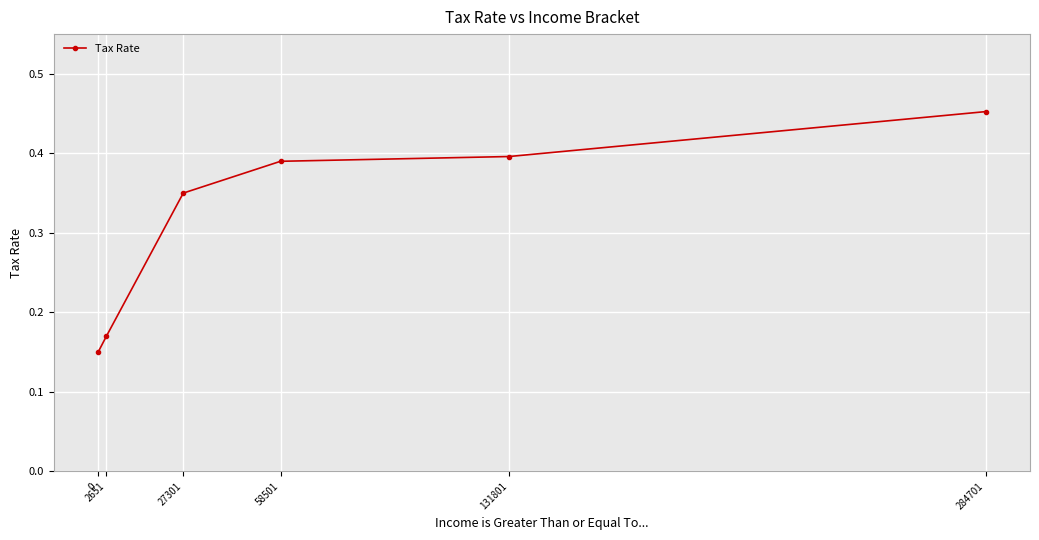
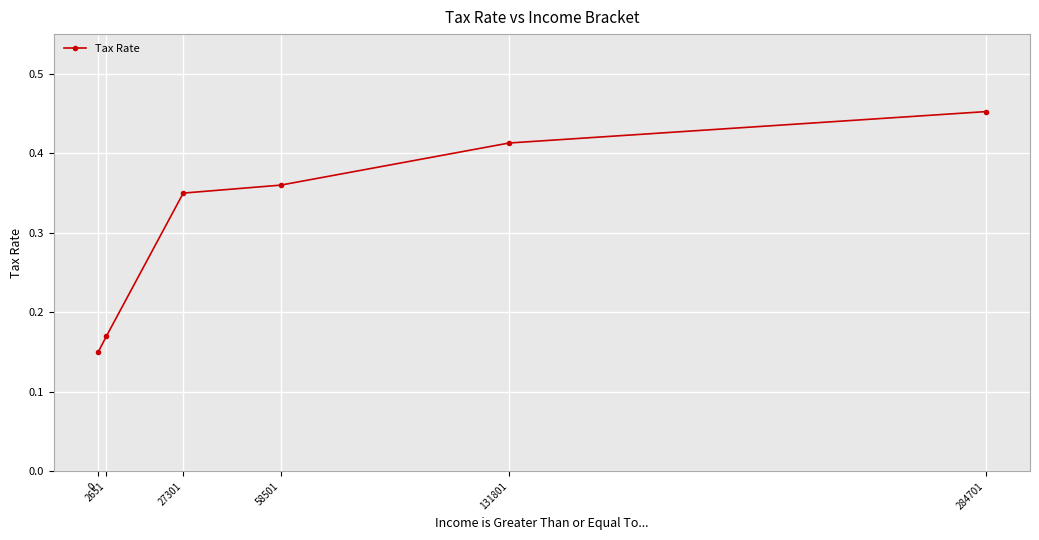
58501: 0.39 -> 0.36
131801: 0.40 -> 0.41
